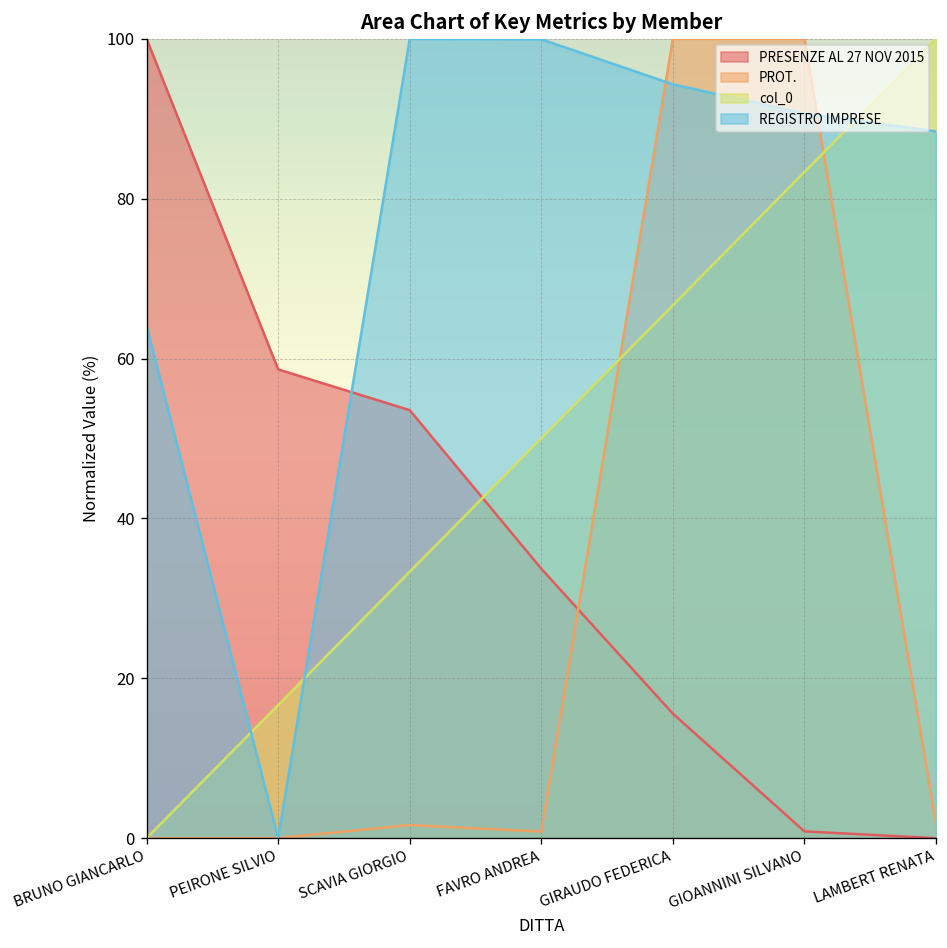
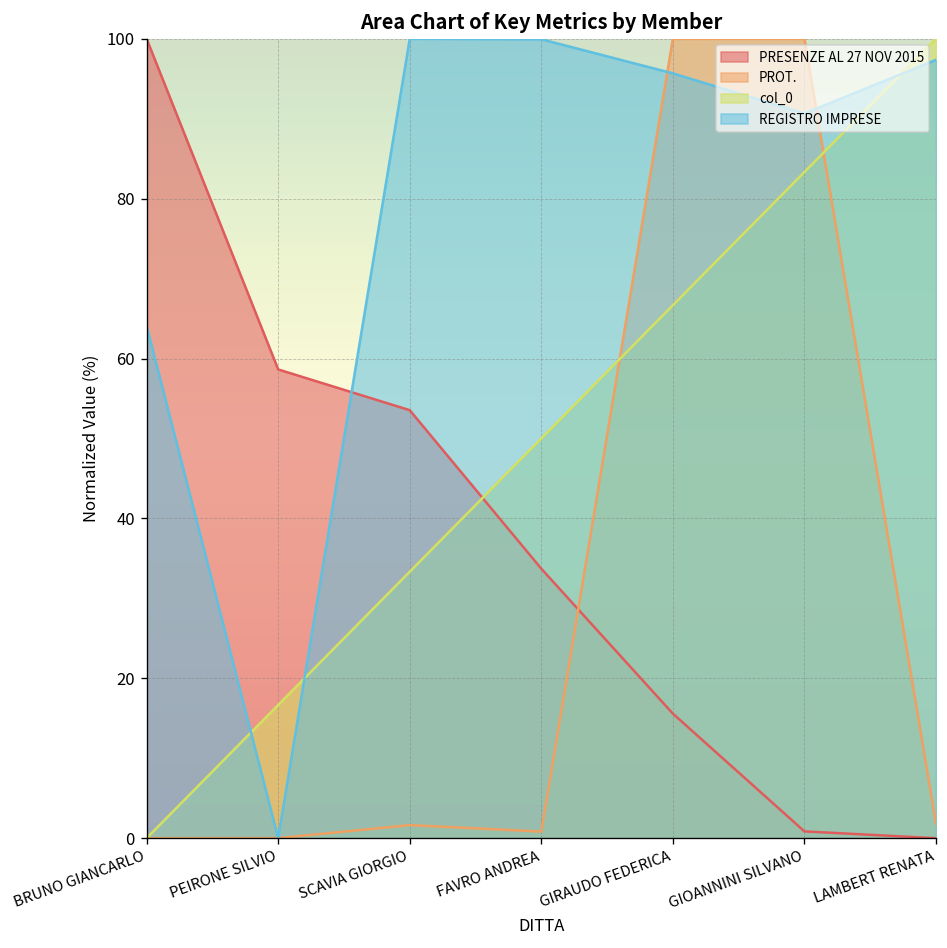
REGISTRO IMPRESE, GIRAUDO FEDERICA: 94 -> 96
REGISTRO IMPRESE, LAMBERT RENATA: 88 -> 97
